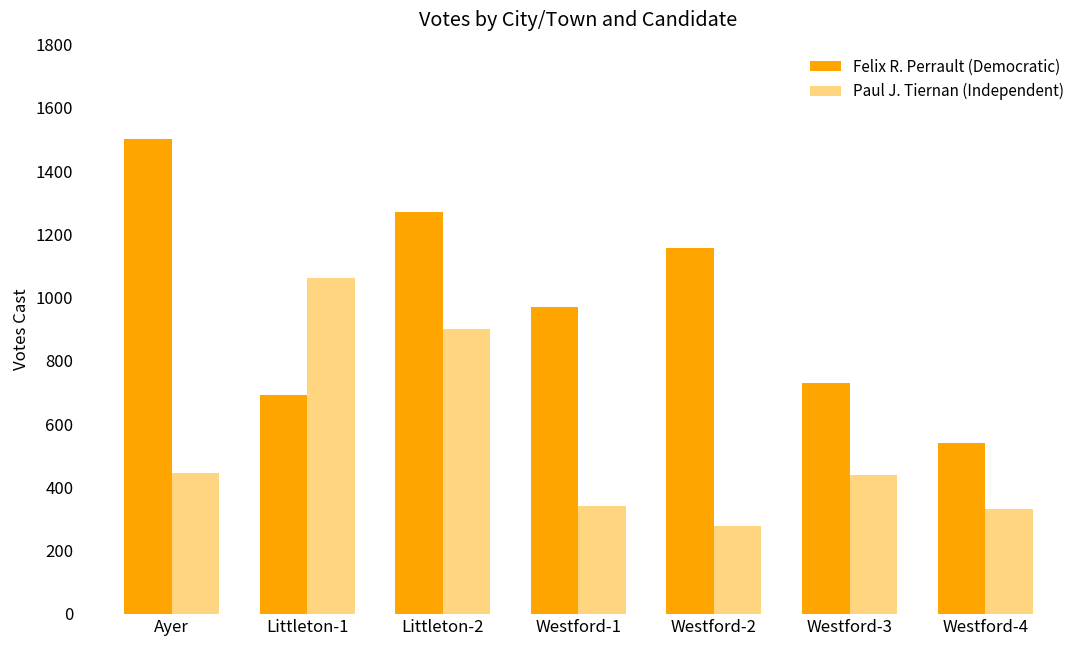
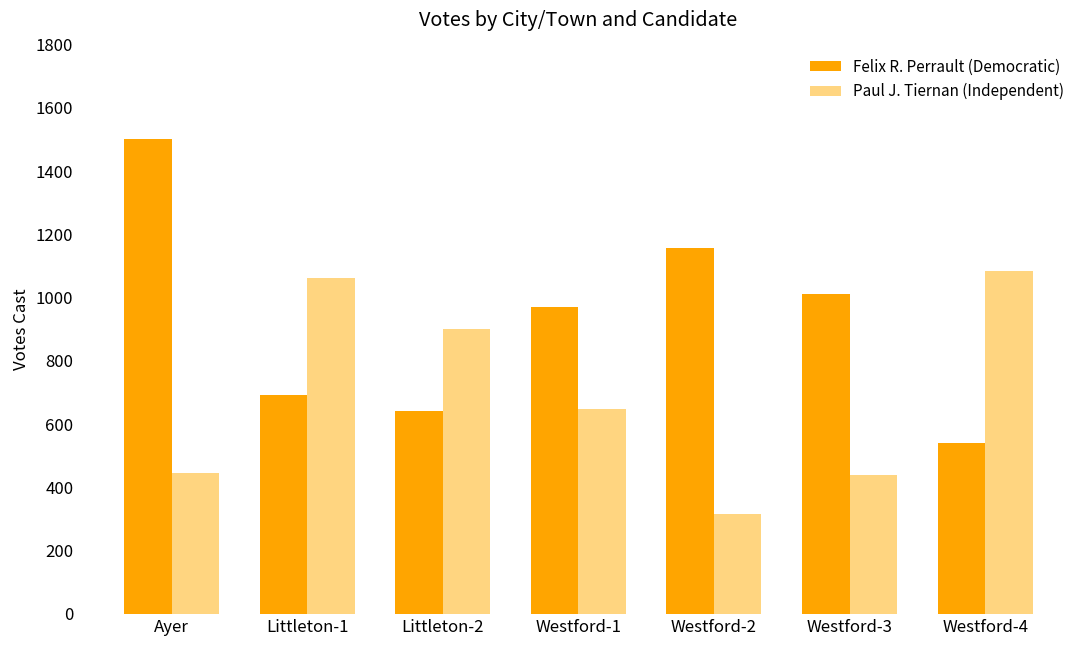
Felix R. Perrault (Democratic), Littleton-2: 1270 -> 640
Paul J. Tiernan (Independent), Westford-1: 340 -> 650
Paul J. Tiernan (Independent), Westford-2: 280 -> 320
Felix R. Perrault (Democratic), Westford-3: 730 -> 1010
Paul J. Tiernan (Independent), Westford-4: 330 -> 1090
